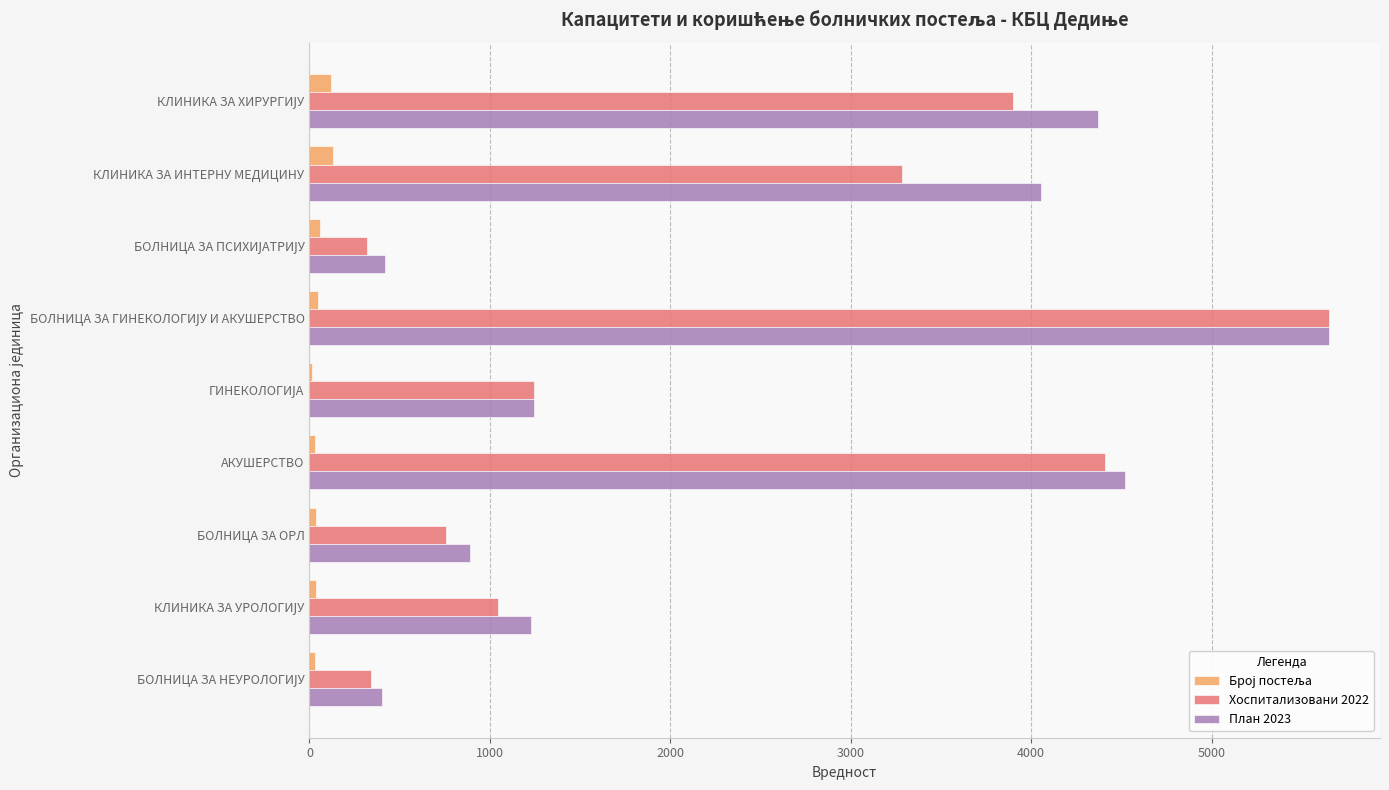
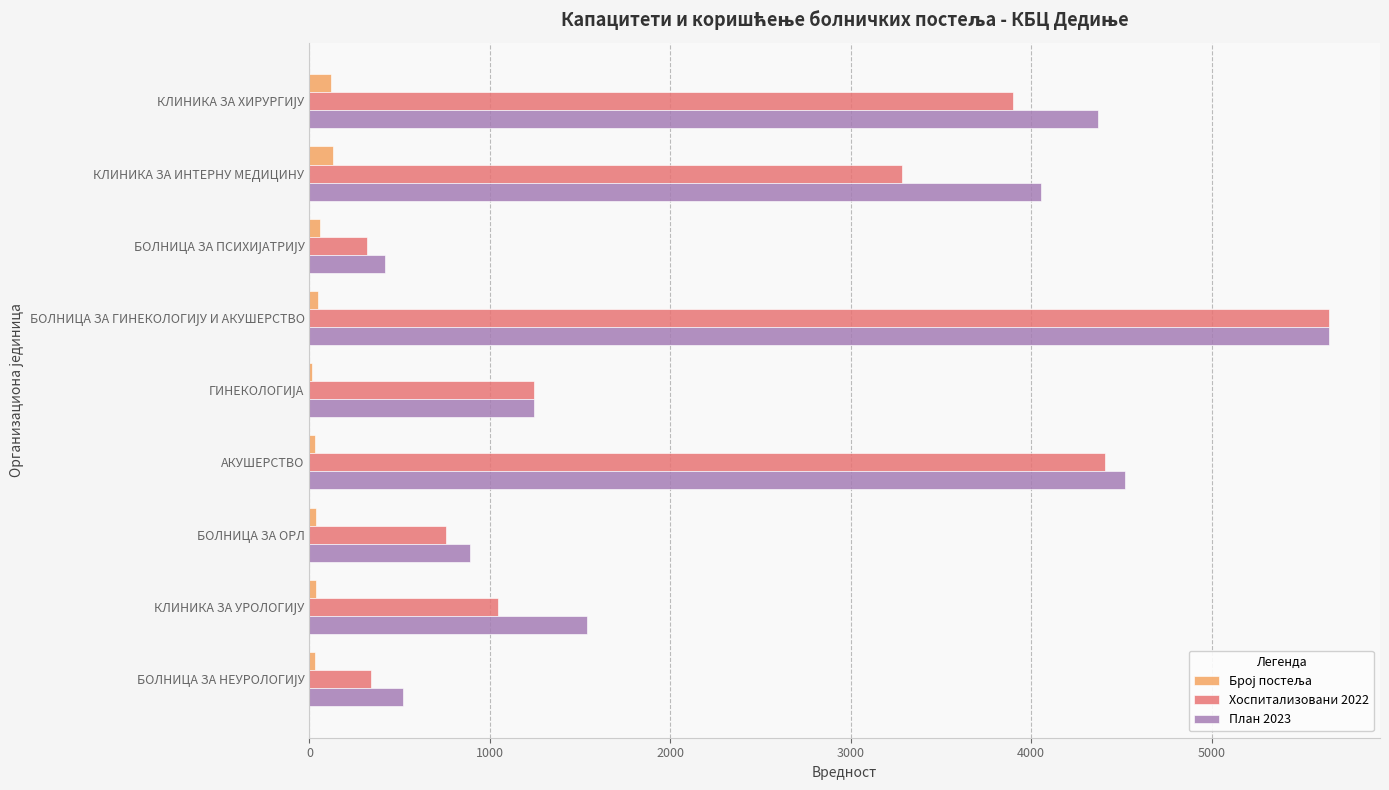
План 2023, КЛИНИКА ЗА УРОЛОГИЈУ: 1230 -> 1540
План 2023, БОЛНИЦА ЗА НЕУРОЛОГИЈУ: 400 -> 520
